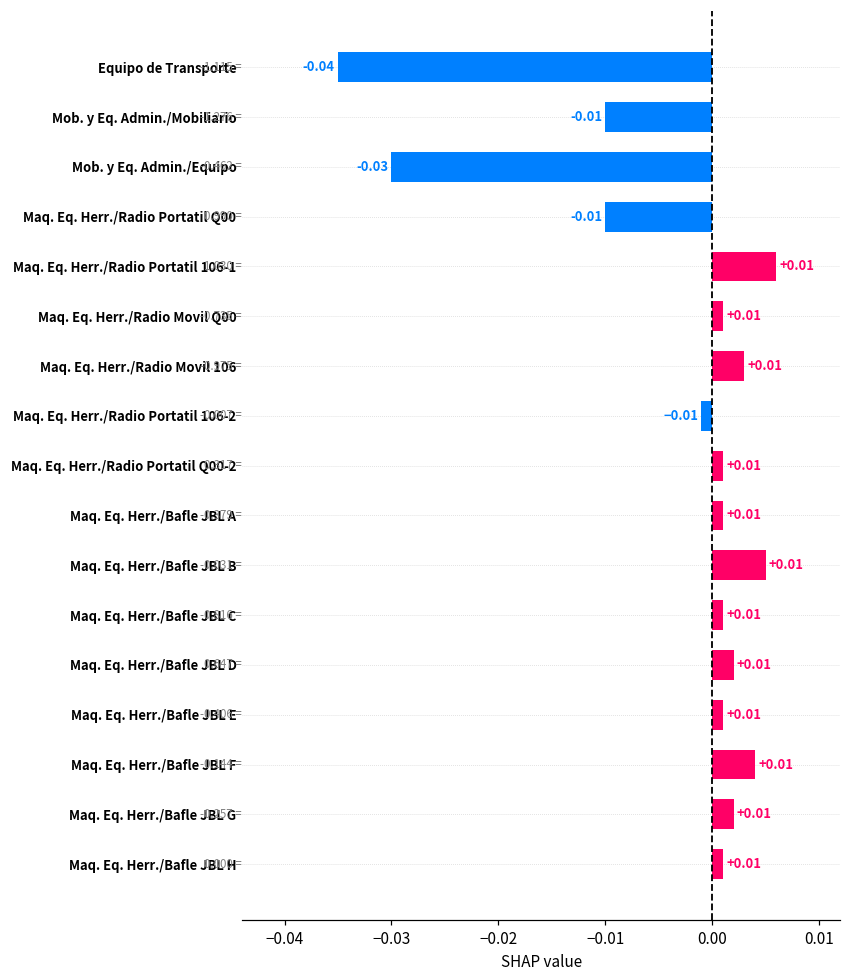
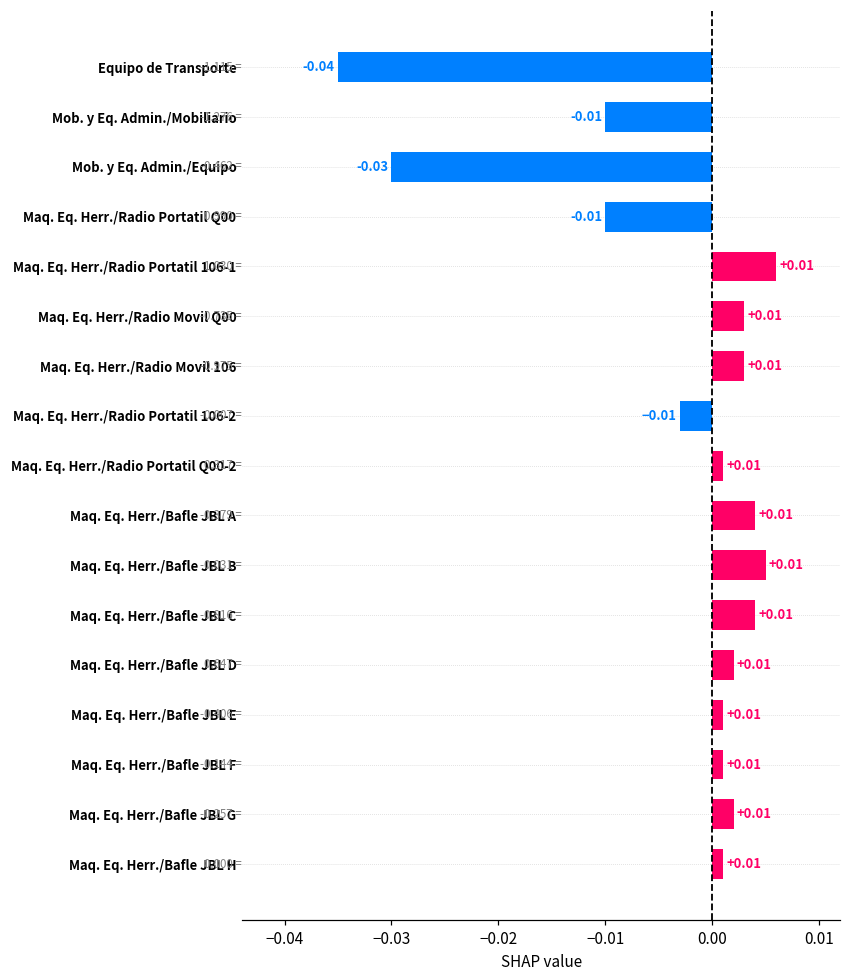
Maq. Eq. Herr./Radio Movil Q00: 0.001 -> 0.003
Maq. Eq. Herr./Radio Portatil 106-2: -0.001 -> -0.003
Maq. Eq. Herr./Bafle JBL A: 0.001 -> 0.004
Maq. Eq. Herr./Bafle JBL C: 0.001 -> 0.004
Maq. Eq. Herr./Bafle JBL F: 0.004 -> 0.001
